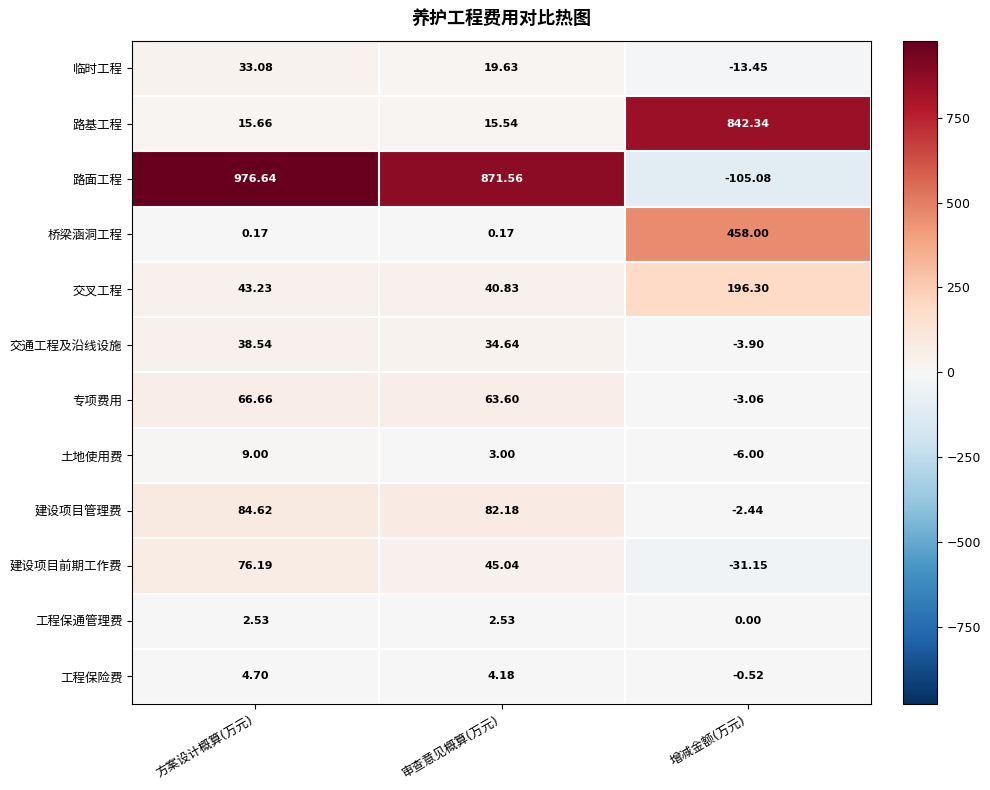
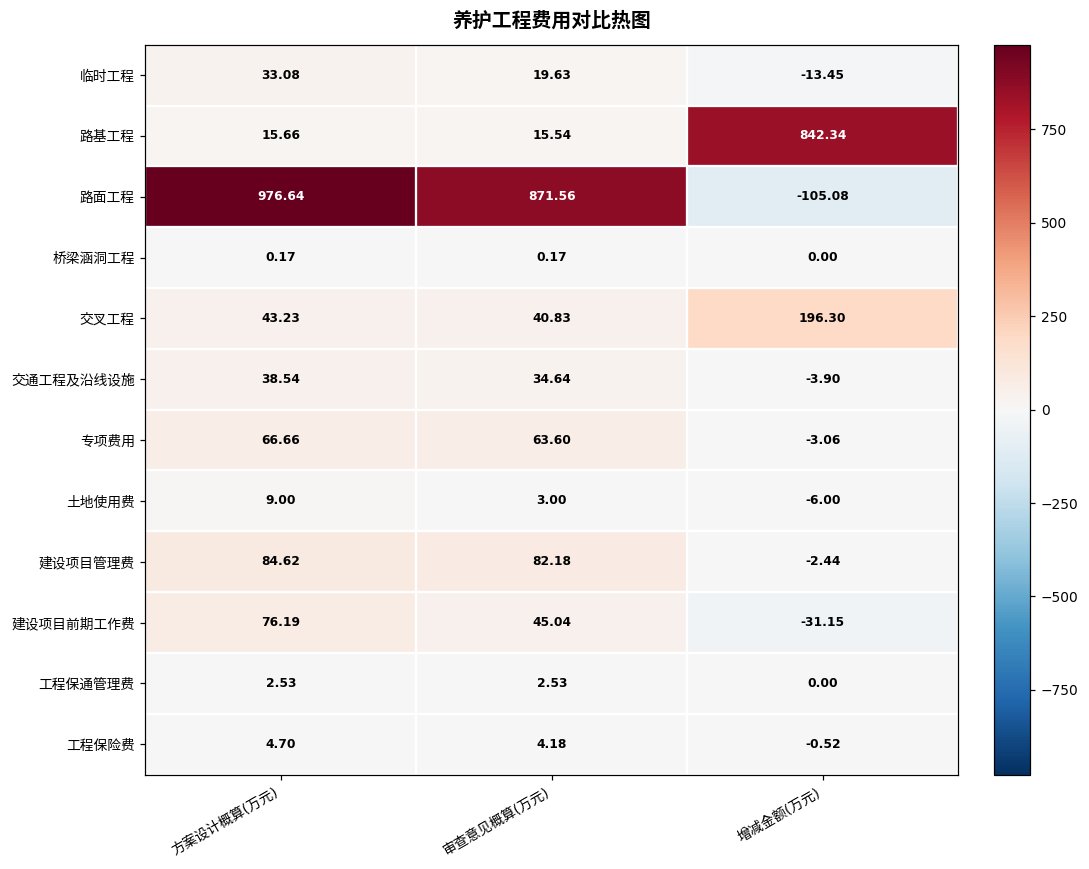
桥梁涵洞工程, 增减金额(万元): 458.00 -> 0.00
